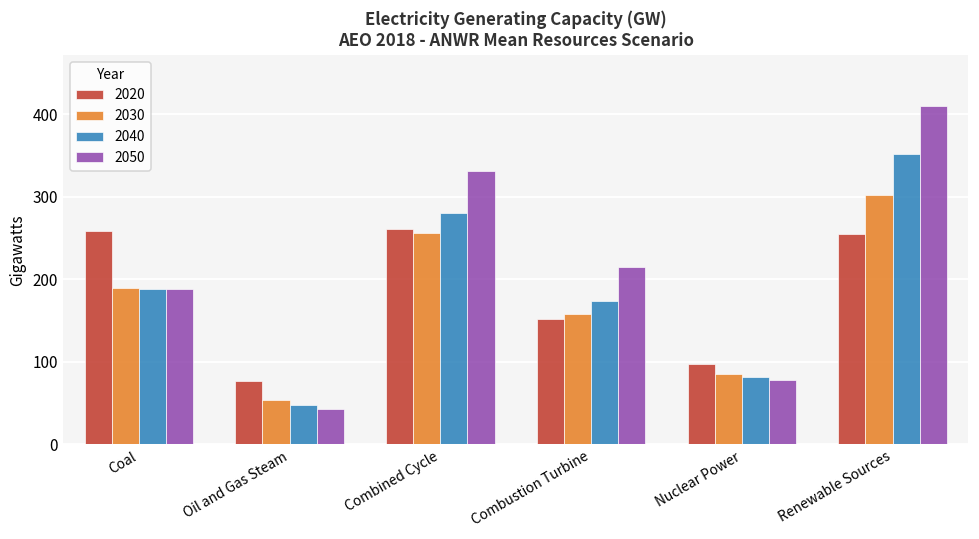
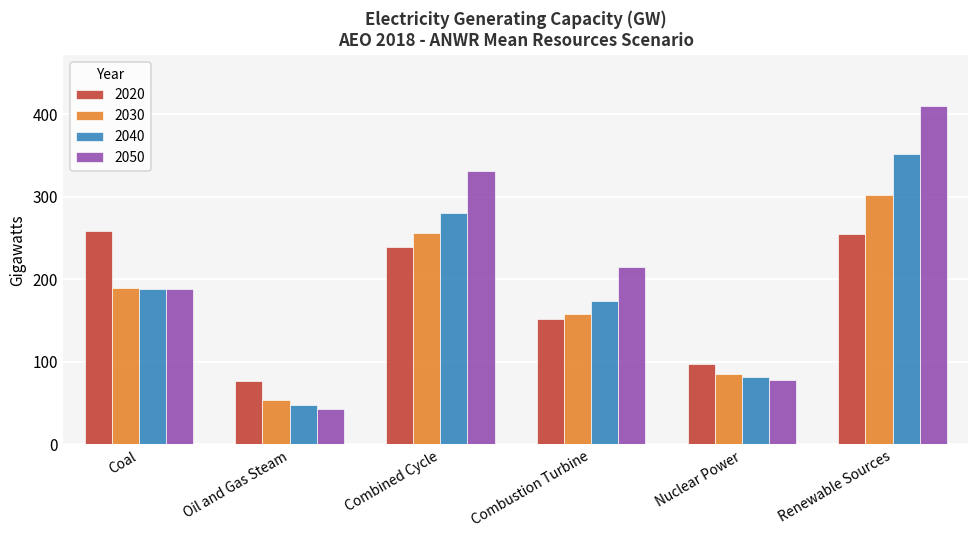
2020, Combined Cycle: 260 -> 240
